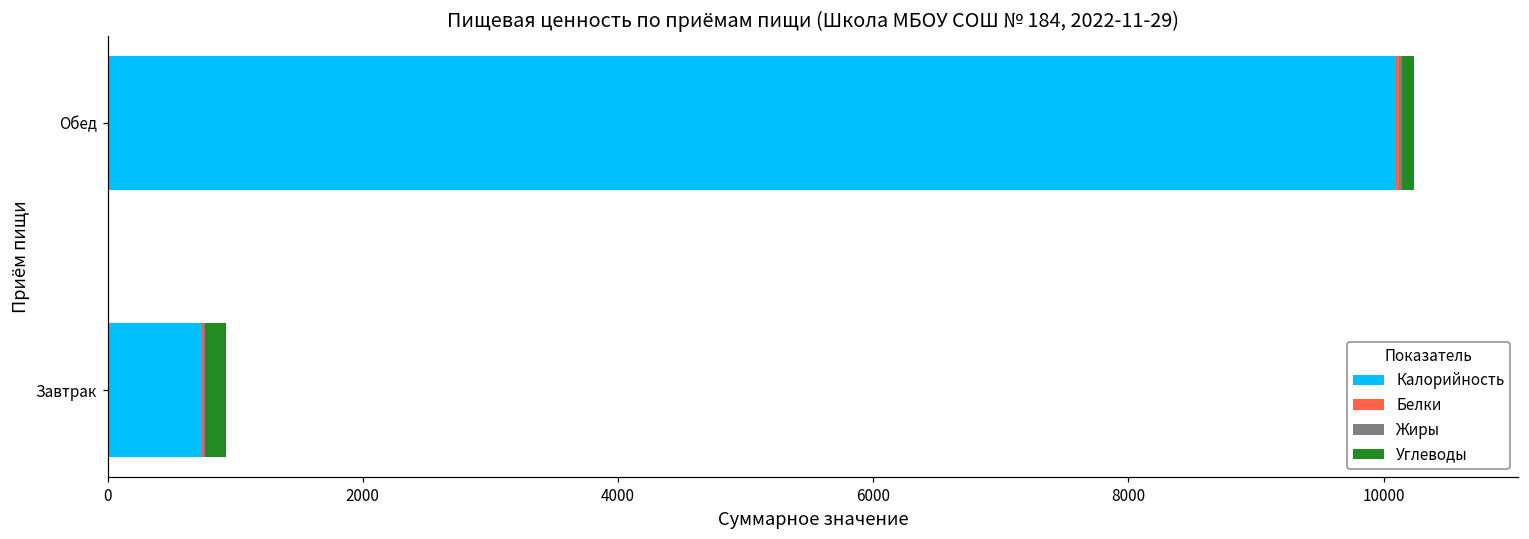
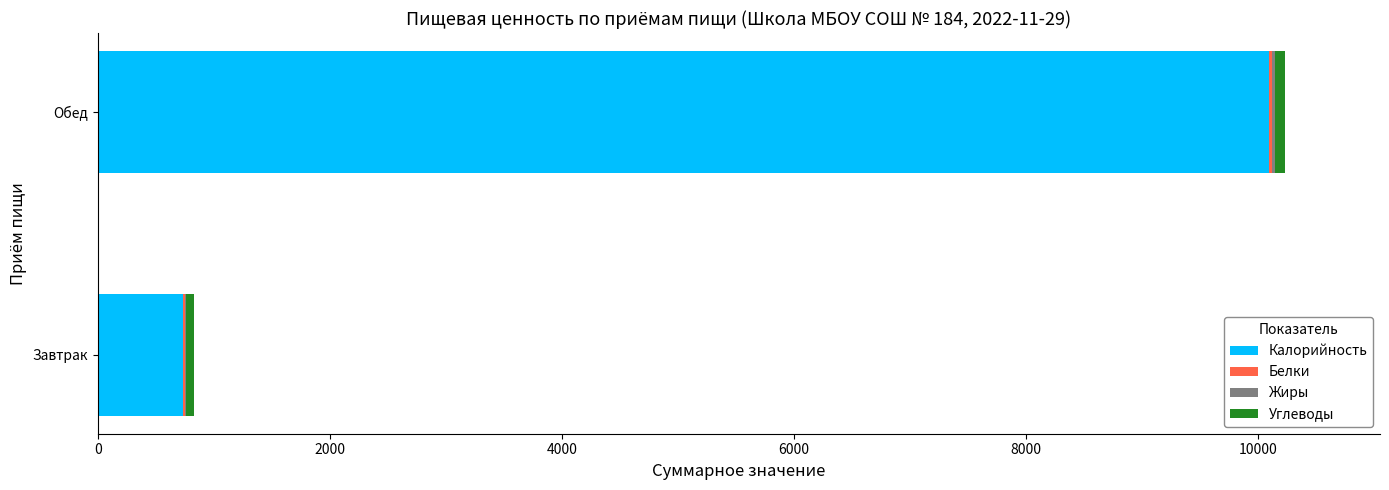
Углеводы, Завтрак: 170 -> 60
